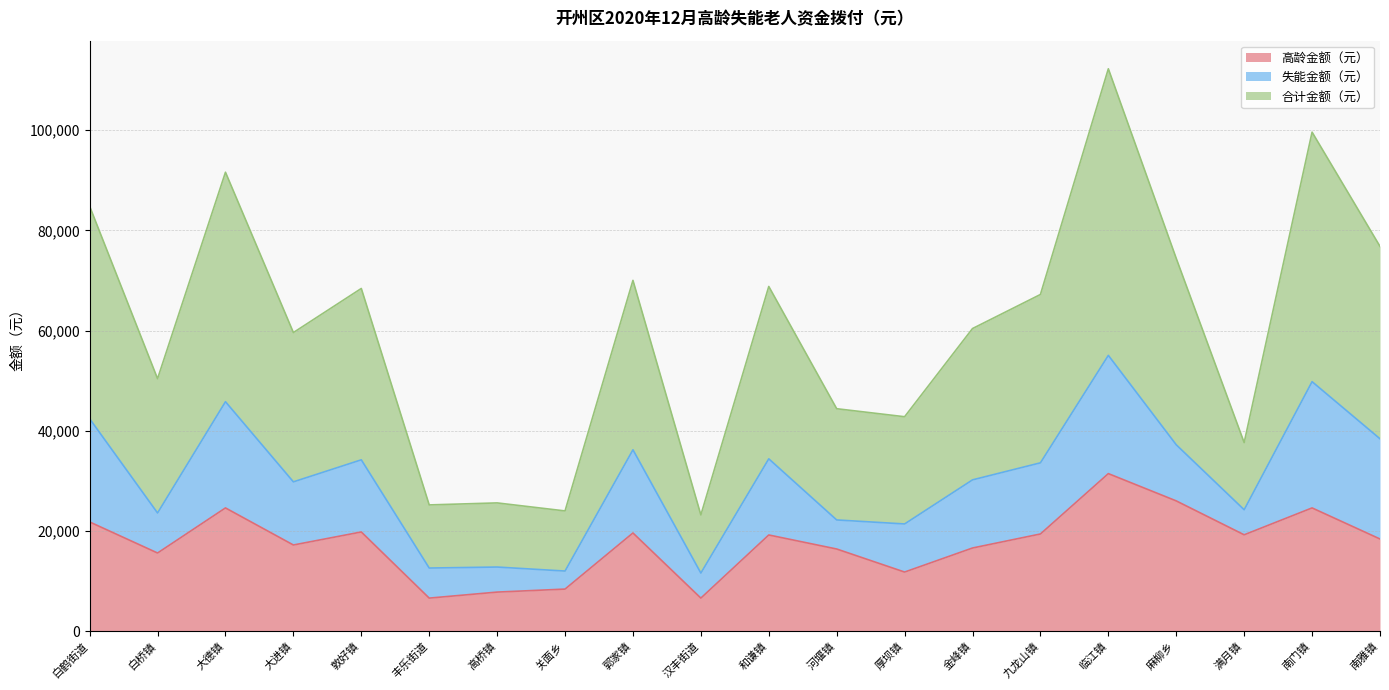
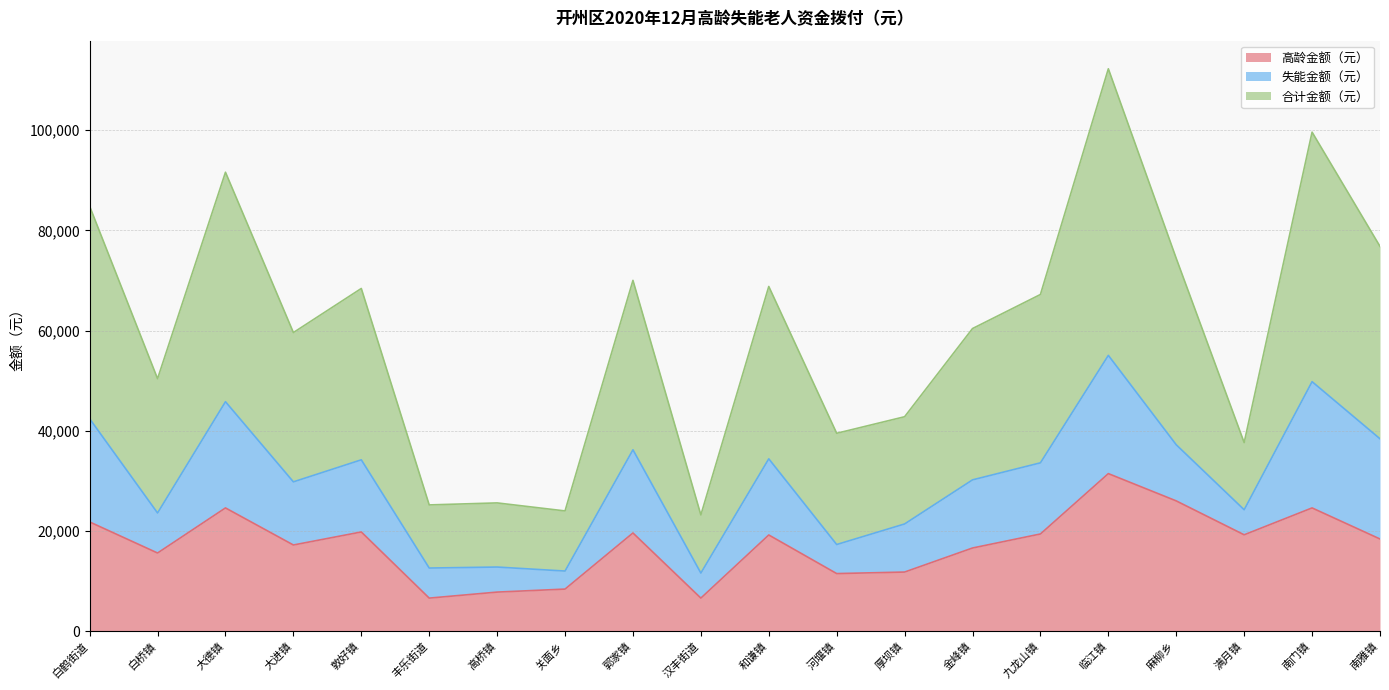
高龄金额（元）, 河堰镇: 16,000 -> 11,000
